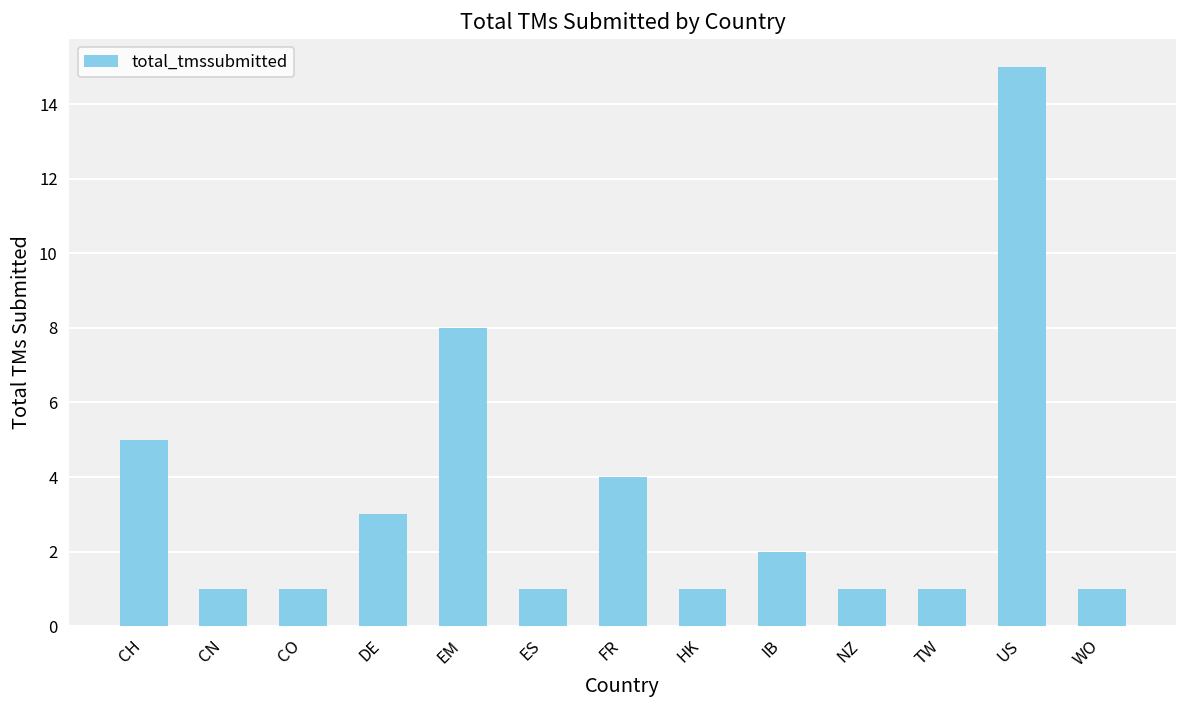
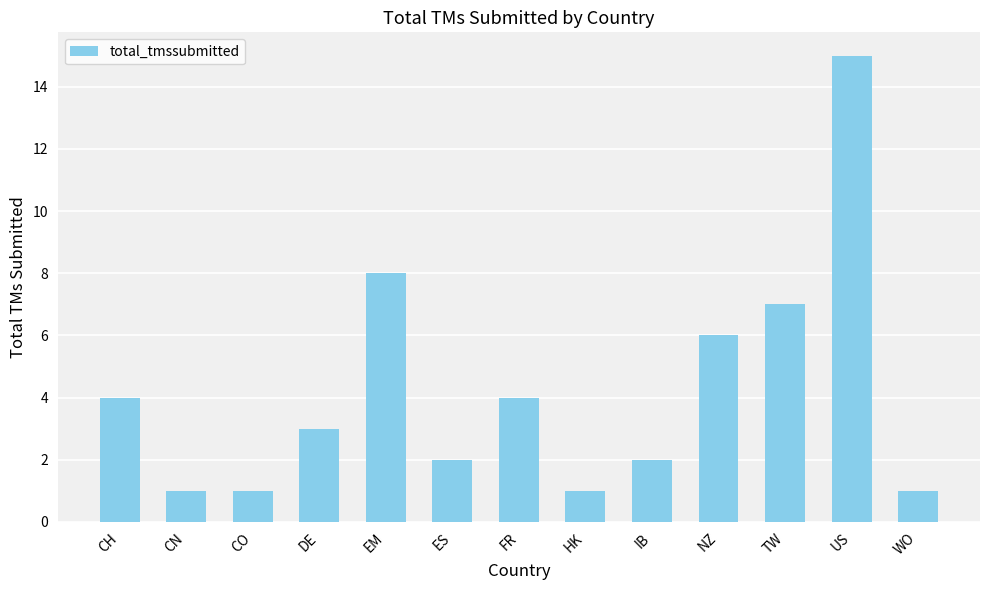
CH: 5 -> 4
ES: 1 -> 2
NZ: 1 -> 6
TW: 1 -> 7
